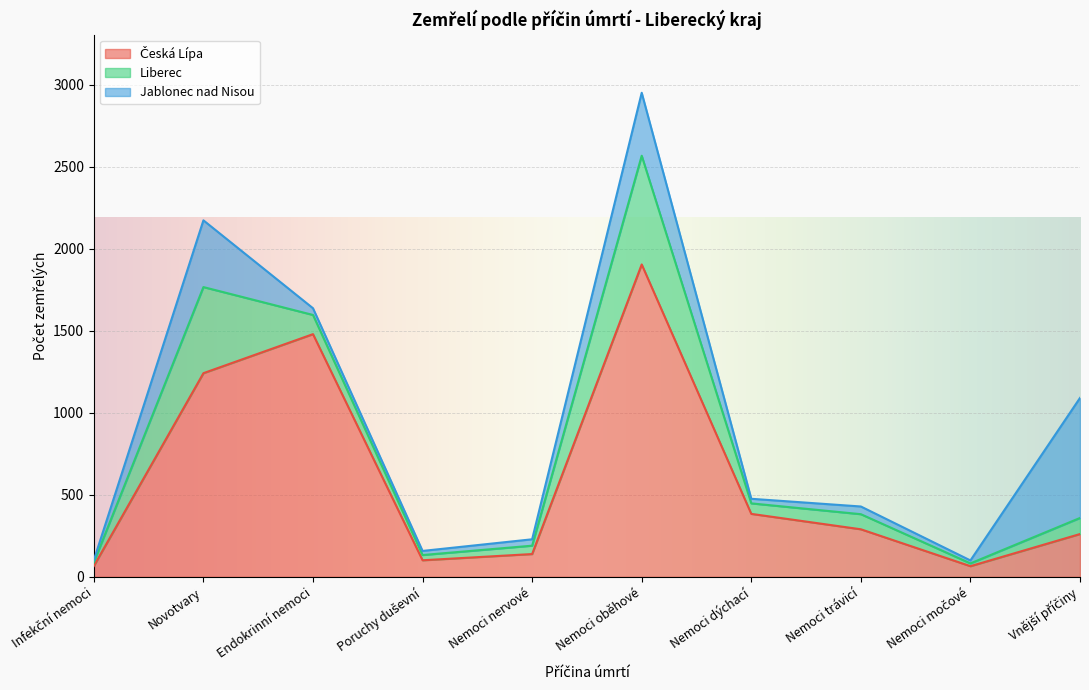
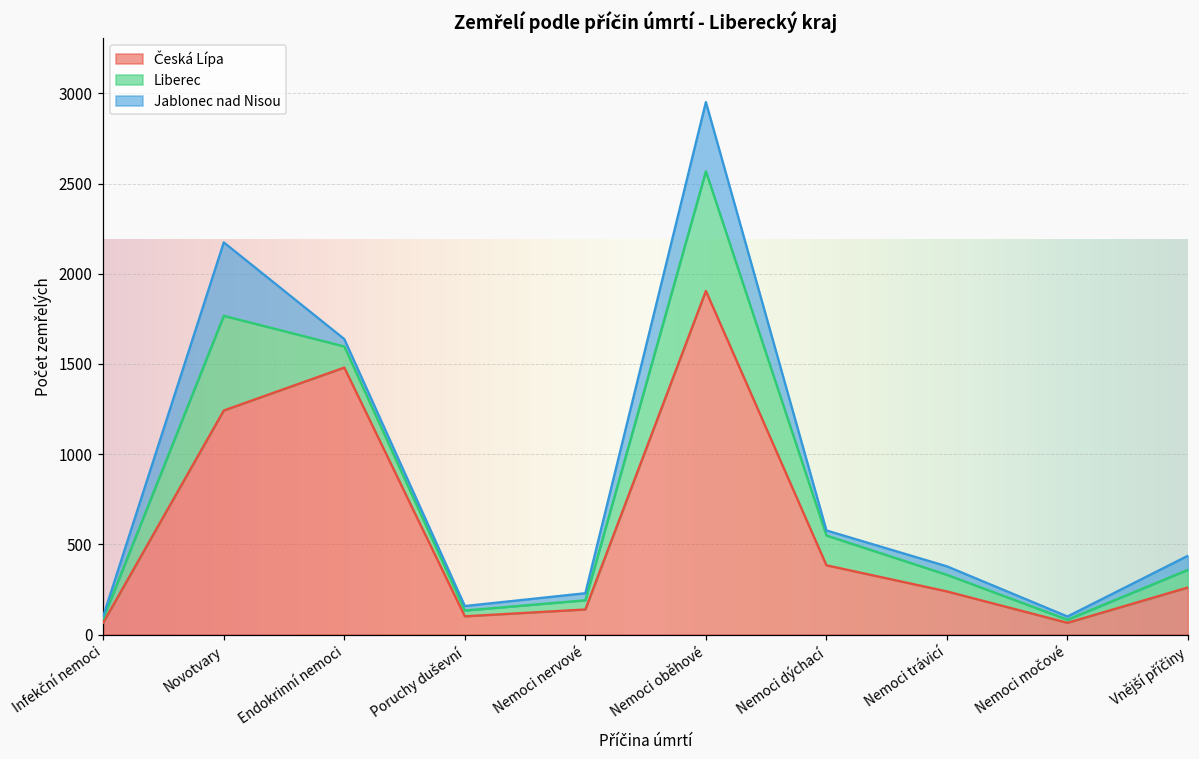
Liberec, Nemoci dýchací: 60 -> 170
Česká Lípa, Nemoci trávicí: 290 -> 240
Jablonec nad Nisou, Vnější příčiny: 730 -> 80
